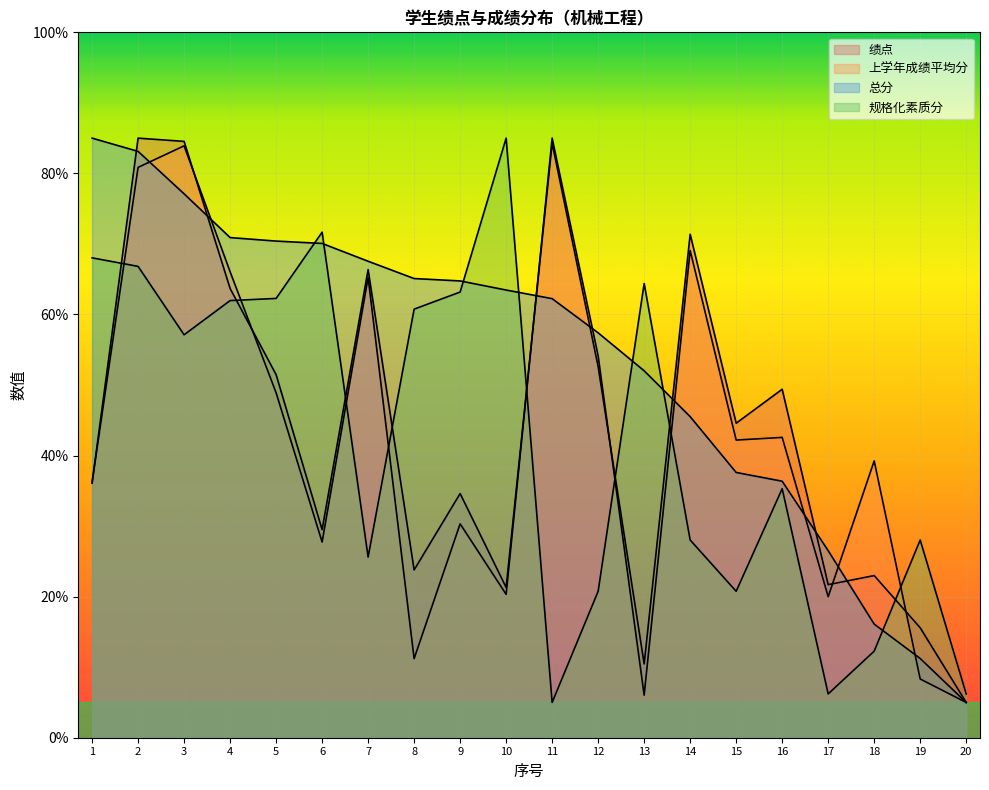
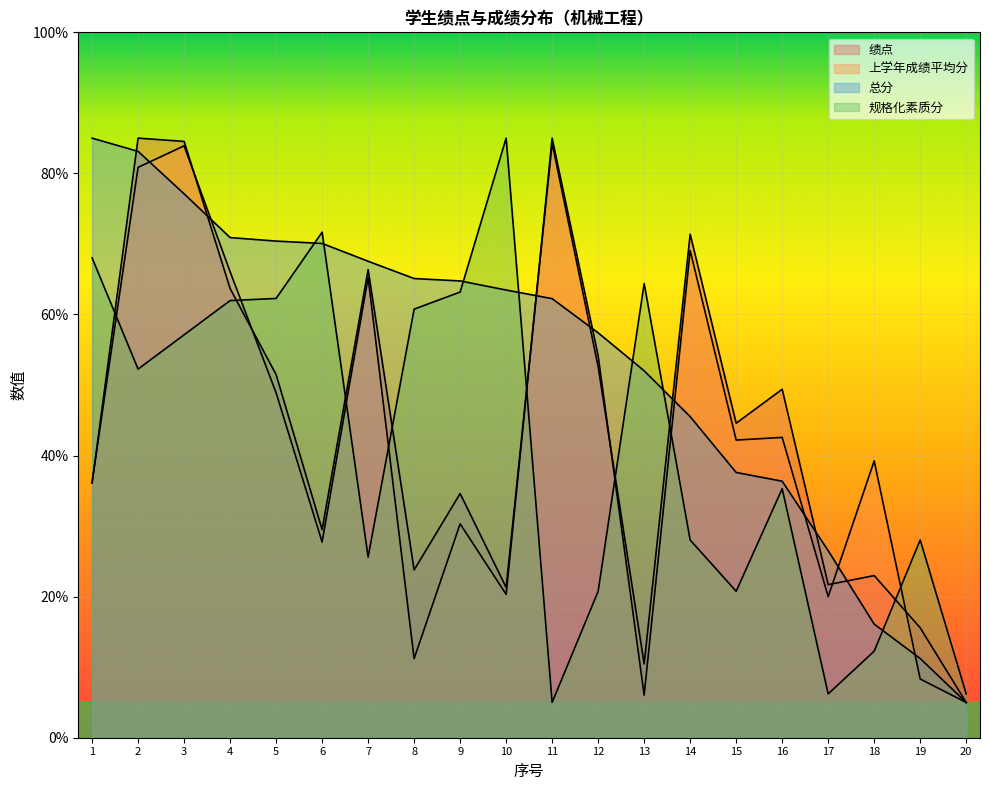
规格化素质分, 2: 67% -> 52%
